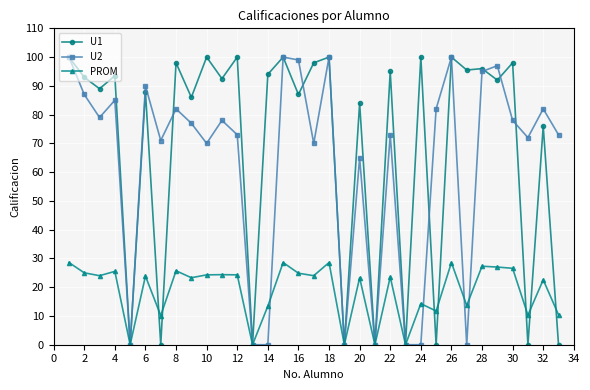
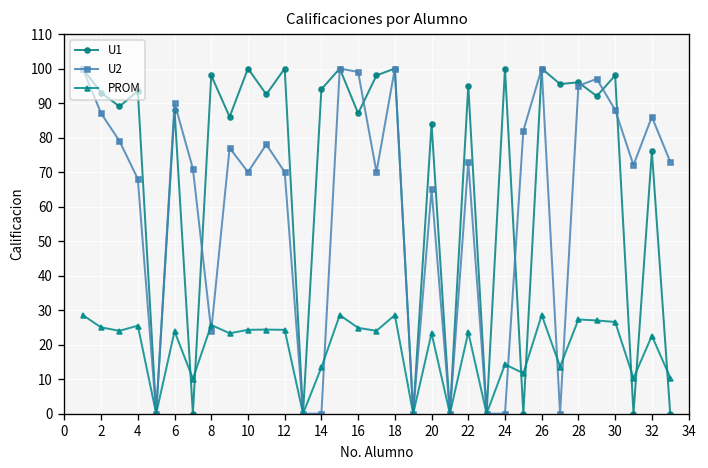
U2, 4: 85 -> 68
U2, 8: 82 -> 24
U2, 12: 73 -> 70
U2, 30: 78 -> 88
U2, 32: 82 -> 86
